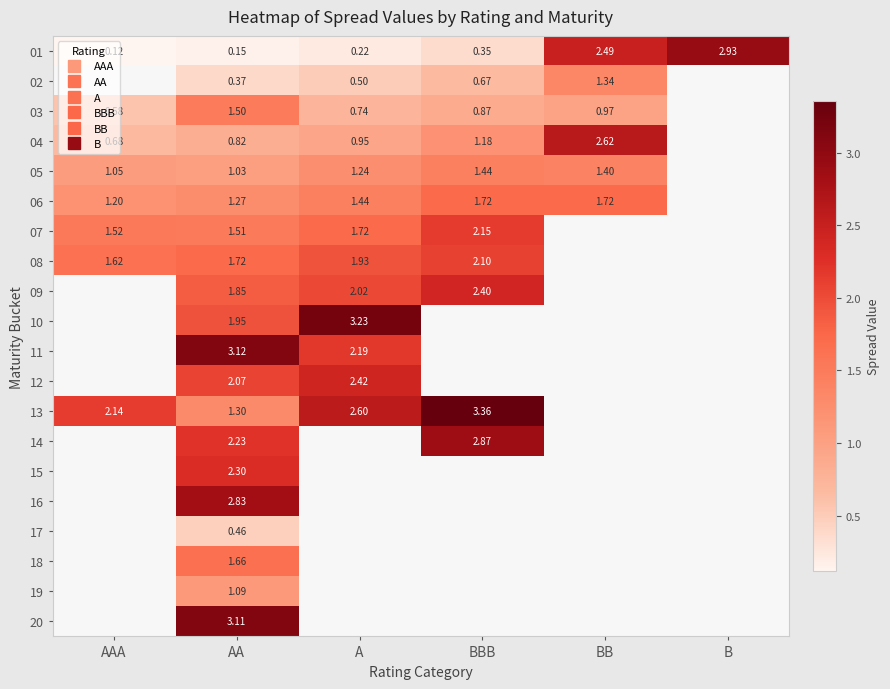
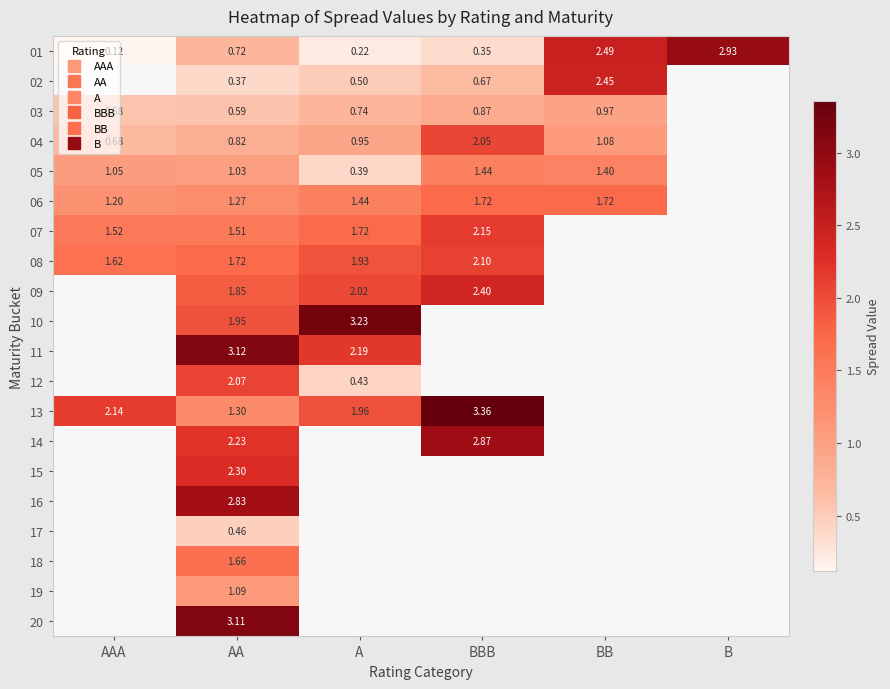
01, AA: 0.15 -> 0.72
02, BB: 1.34 -> 2.45
03, AA: 1.50 -> 0.59
04, BBB: 1.18 -> 2.05
04, BB: 2.62 -> 1.08
05, A: 1.24 -> 0.39
12, A: 2.42 -> 0.43
13, A: 2.60 -> 1.96
